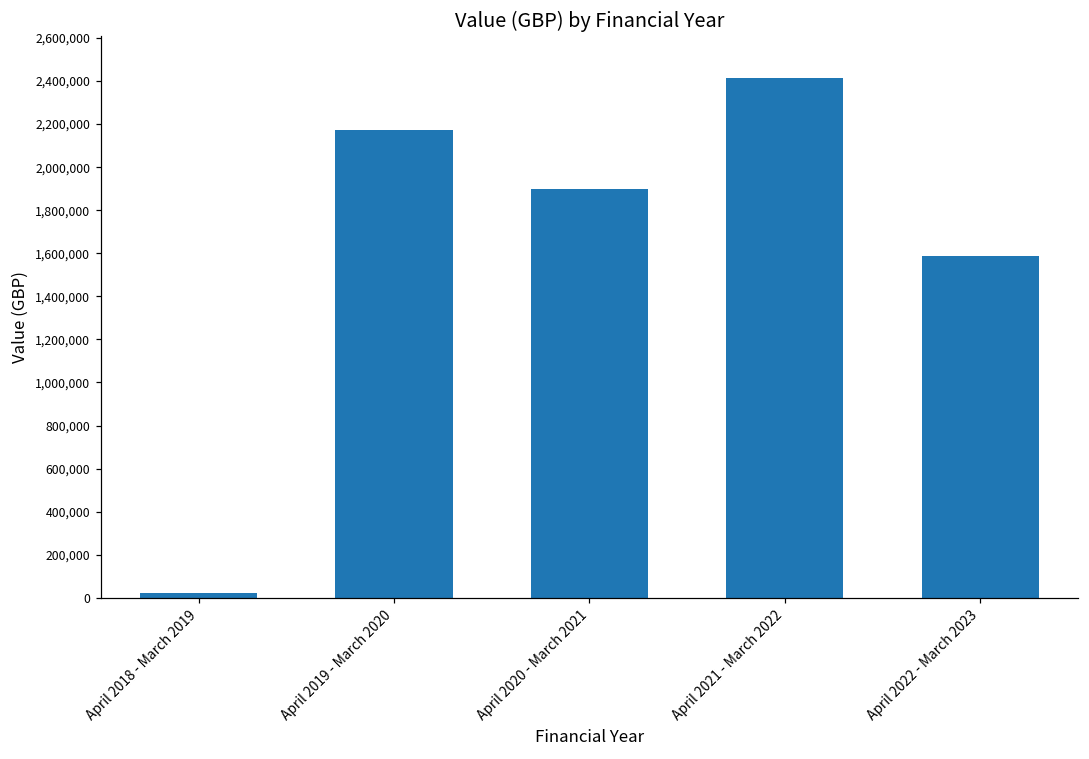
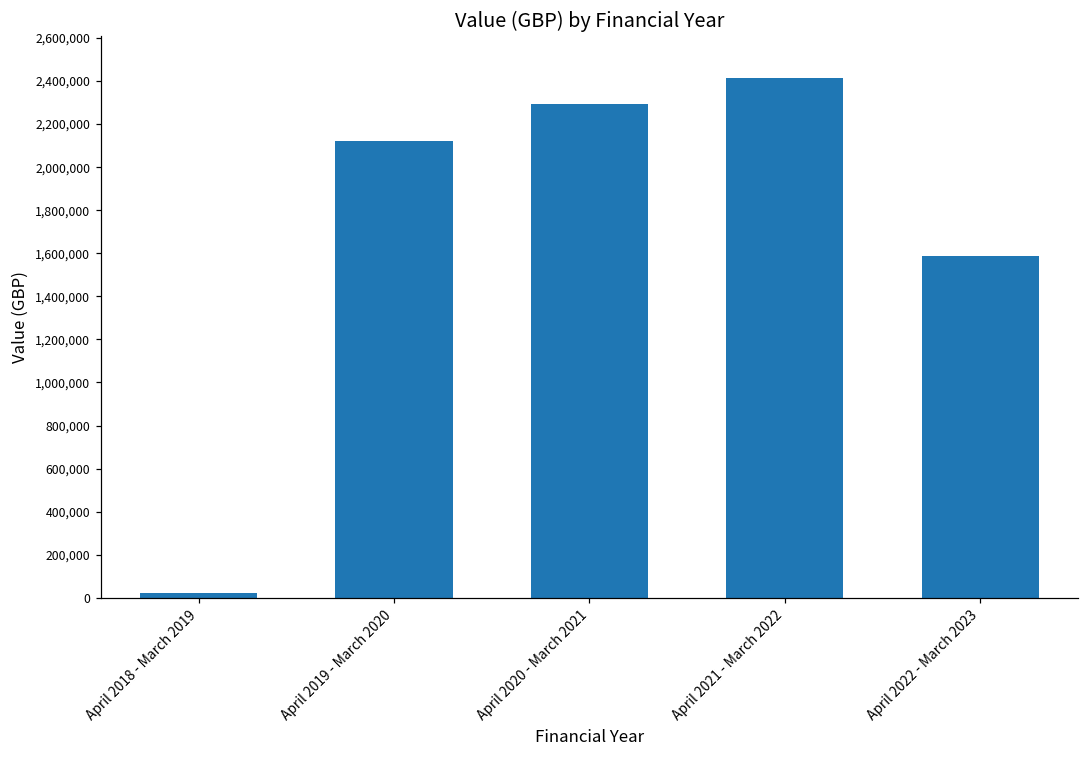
April 2019 - March 2020: 2,170,000 -> 2,120,000
April 2020 - March 2021: 1,900,000 -> 2,290,000
